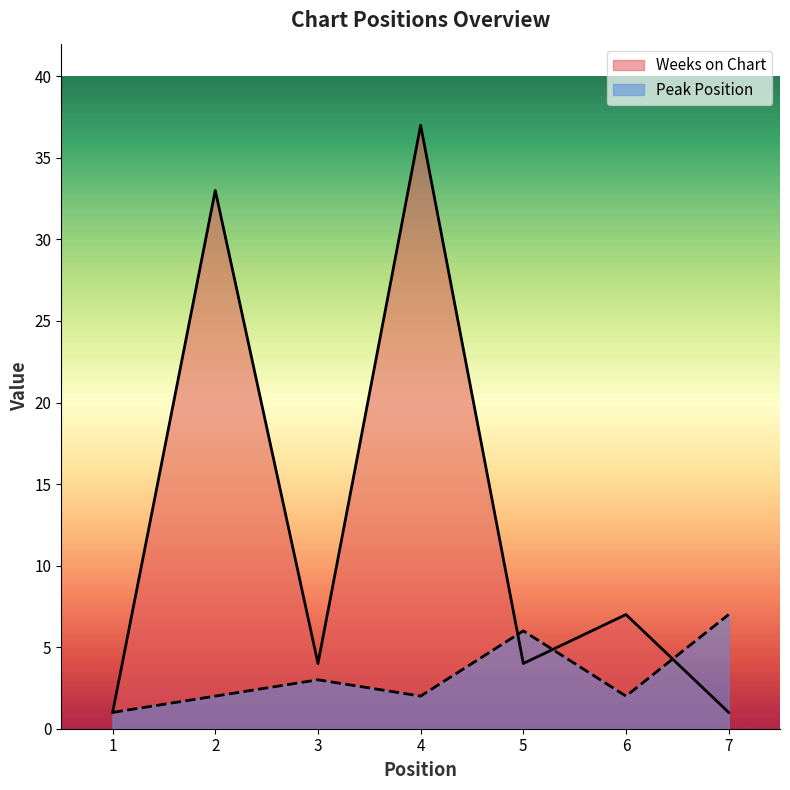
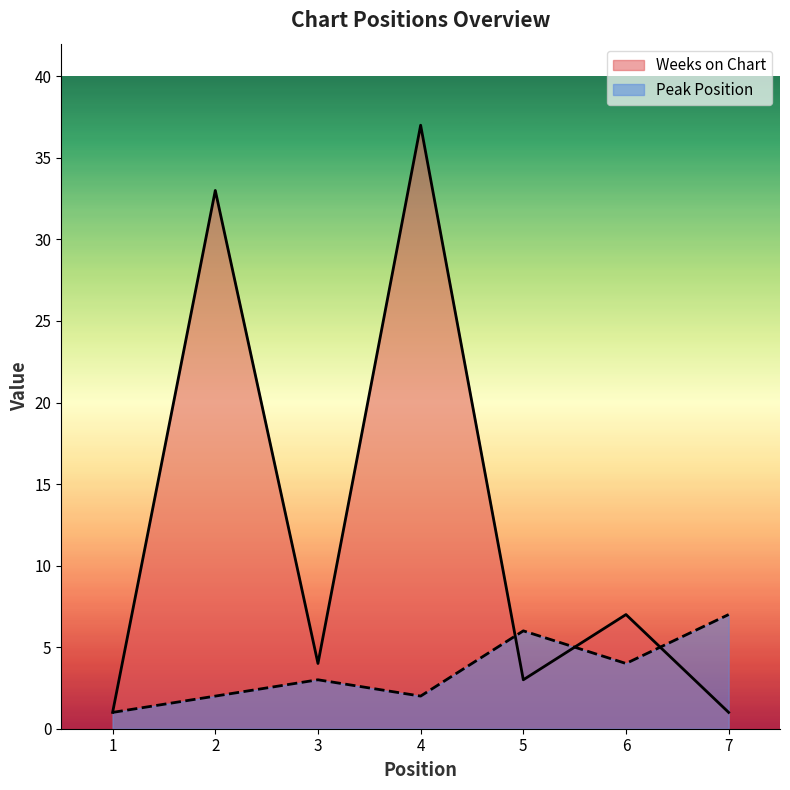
Weeks on Chart, 5: 4 -> 3
Peak Position, 6: 2 -> 4
